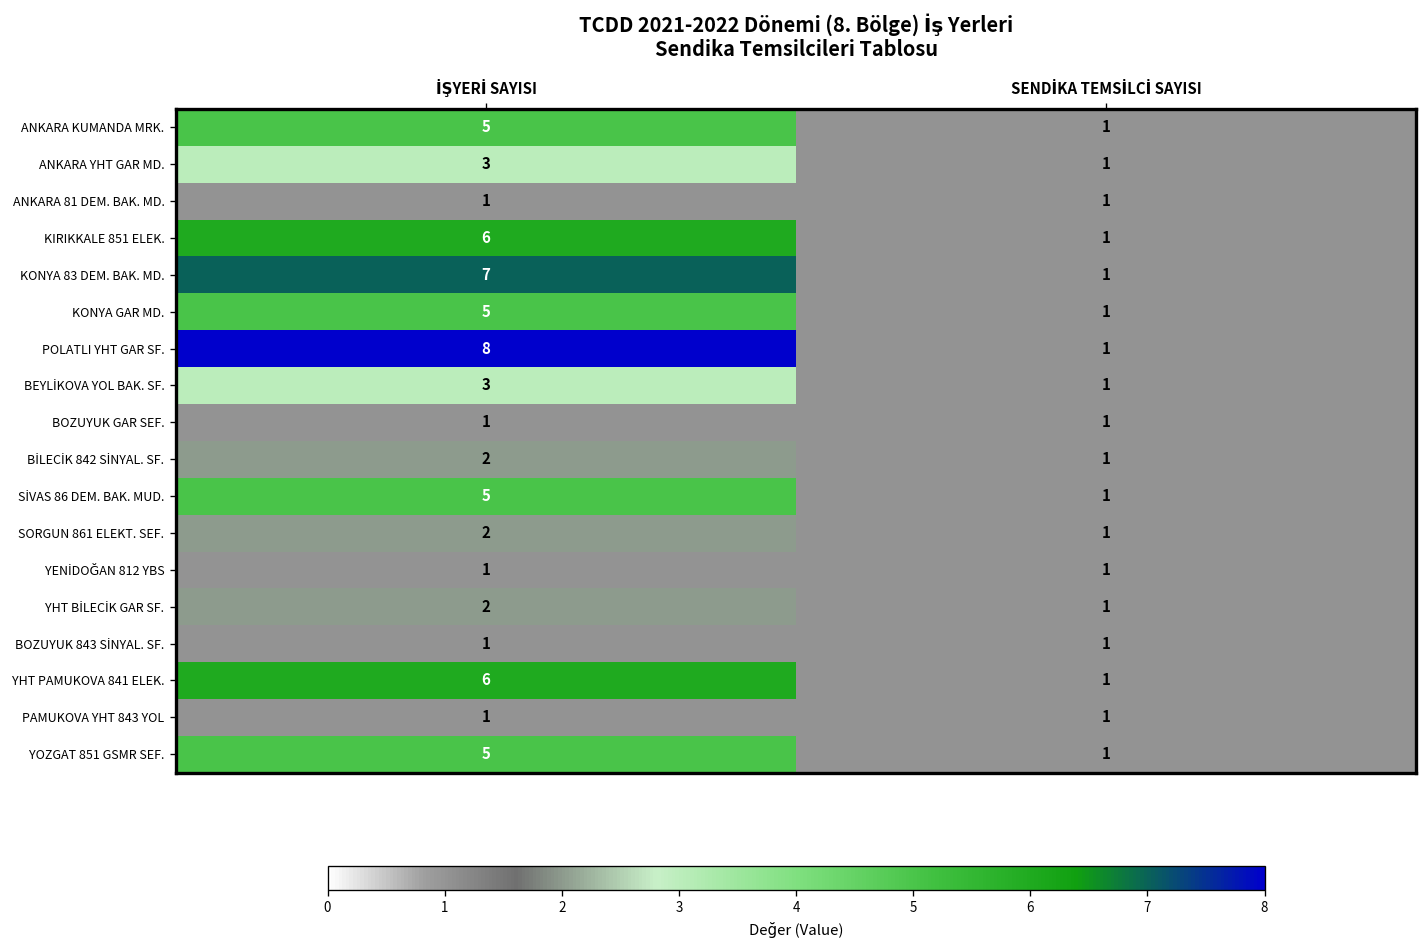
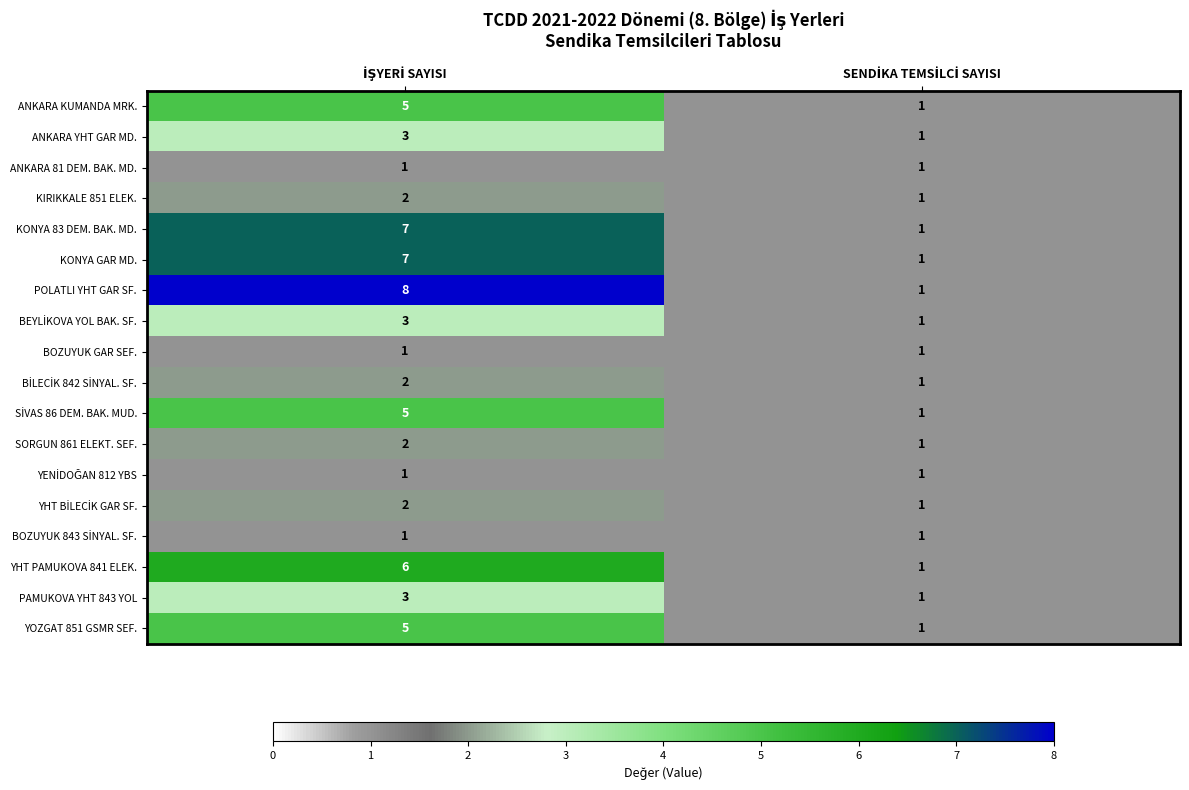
KIRIKKALE 851 ELEK., İŞYERİ SAYISI: 6 -> 2
KONYA GAR MD., İŞYERİ SAYISI: 5 -> 7
PAMUKOVA YHT 843 YOL, İŞYERİ SAYISI: 1 -> 3
